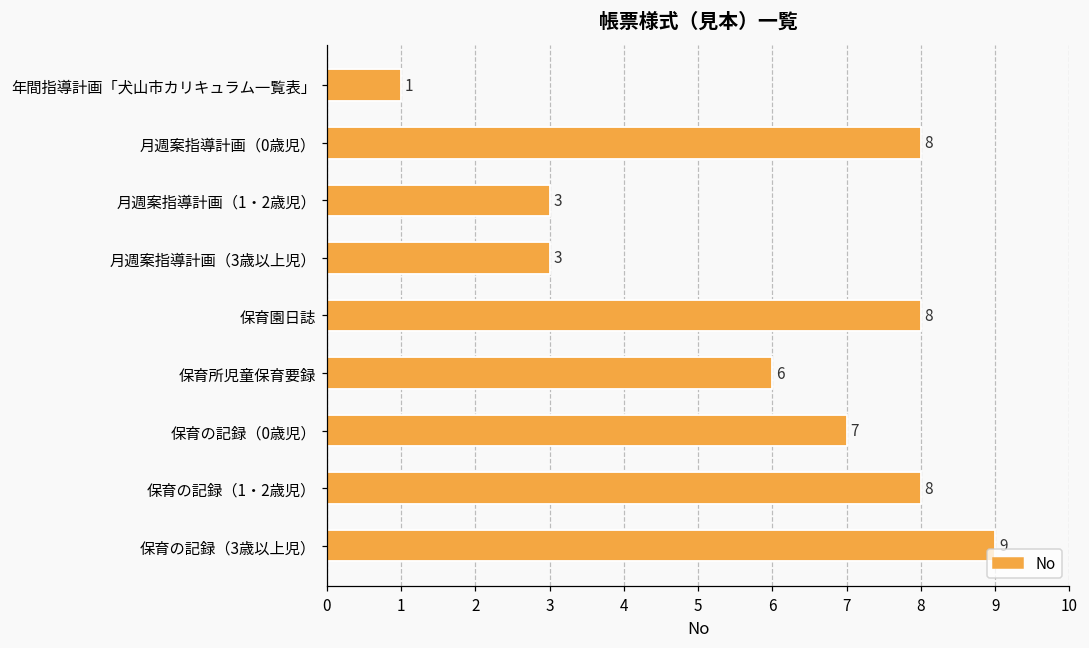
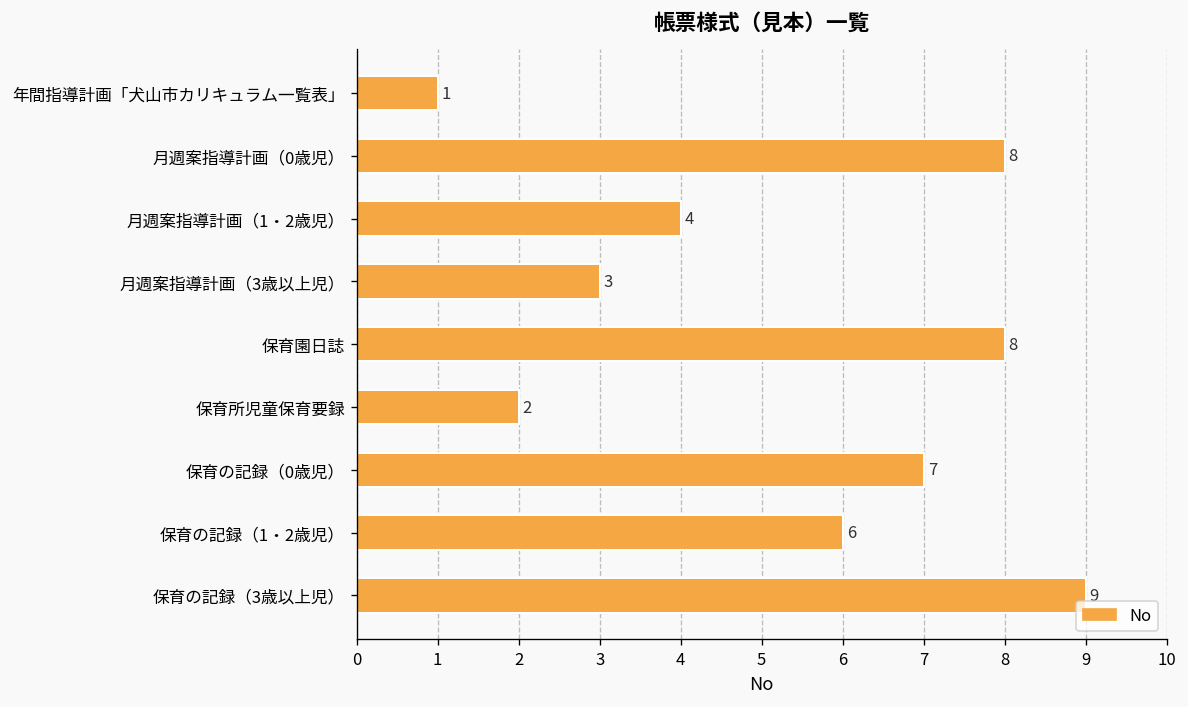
月週案指導計画（1・2歳児）: 3 -> 4
保育所児童保育要録: 6 -> 2
保育の記録（1・2歳児）: 8 -> 6
